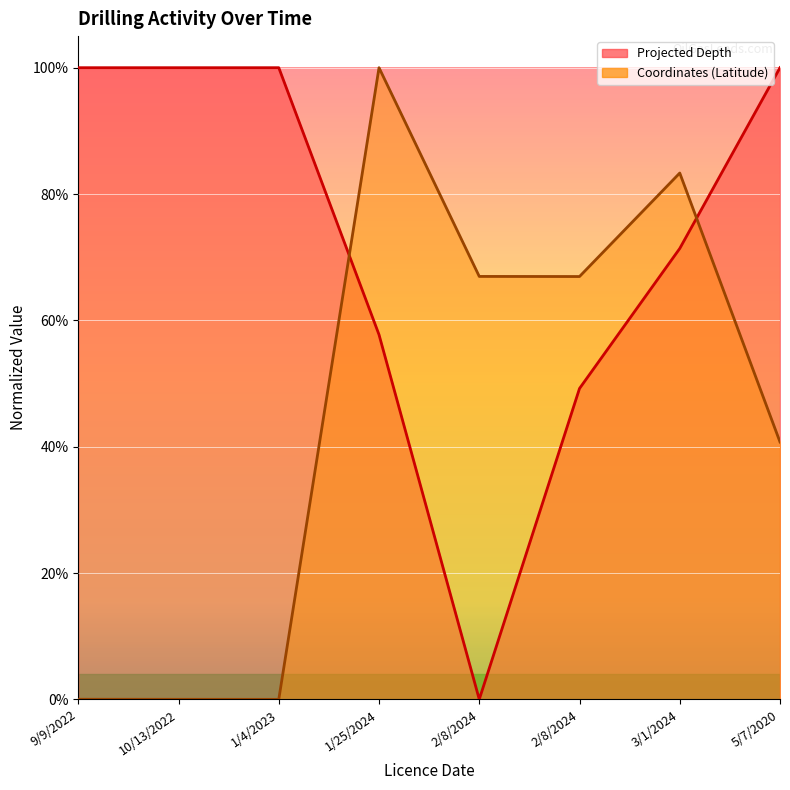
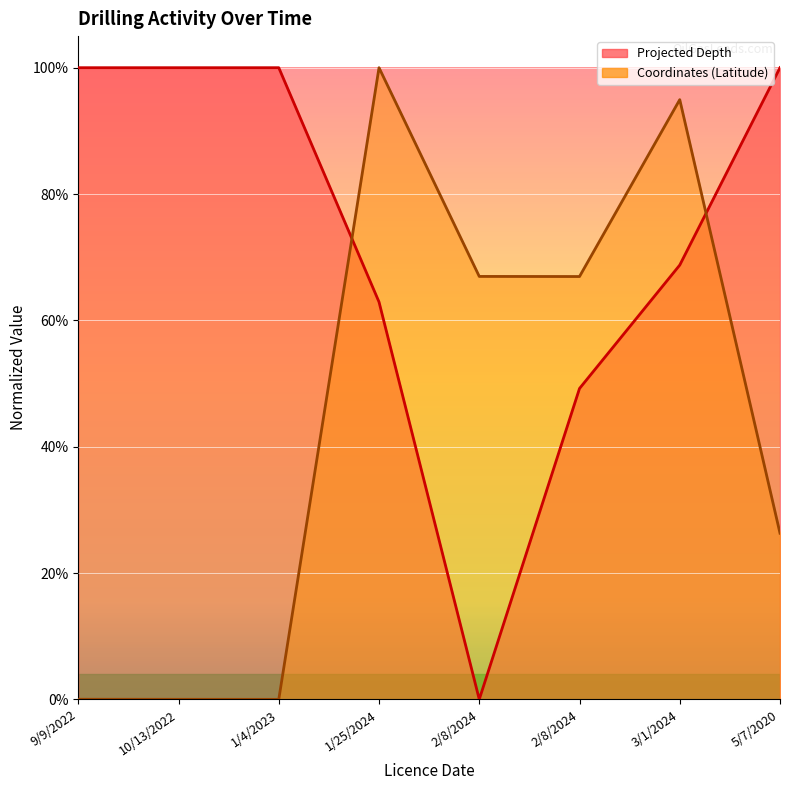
Projected Depth, 1/25/2024: 58% -> 63%
Projected Depth, 3/1/2024: 71% -> 69%
Coordinates (Latitude), 3/1/2024: 83% -> 95%
Coordinates (Latitude), 5/7/2020: 41% -> 26%
